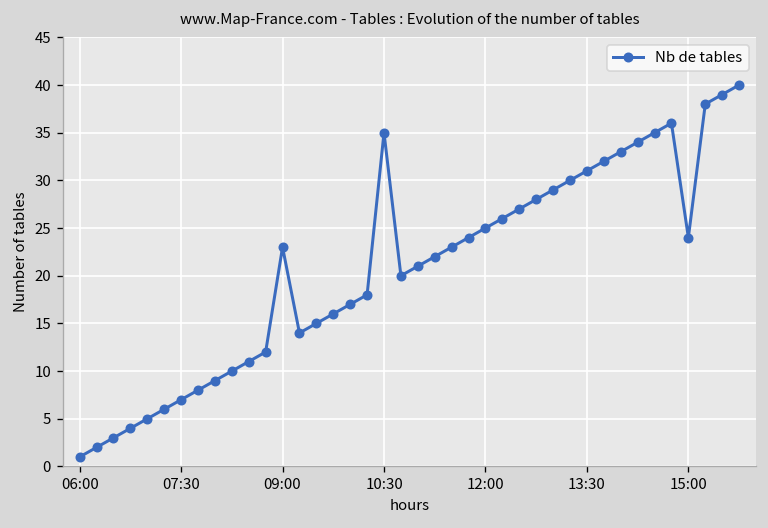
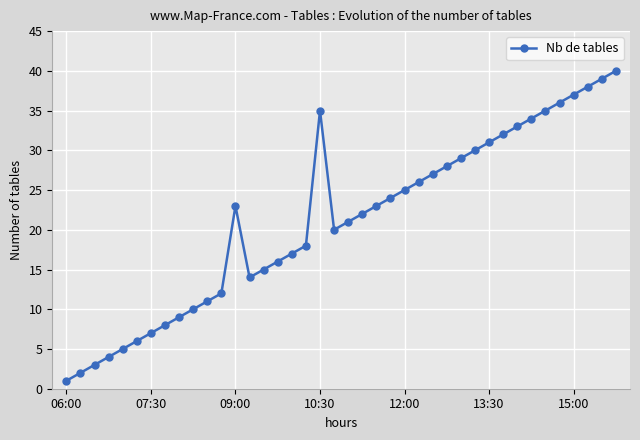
15:00: 24 -> 37
